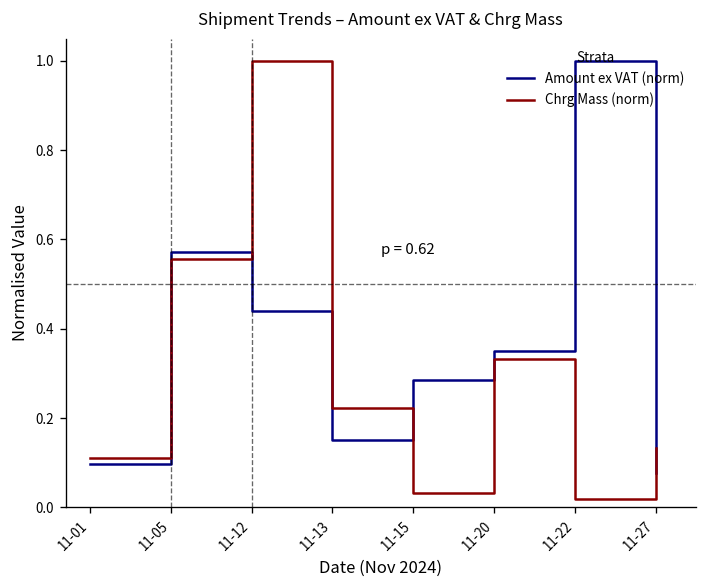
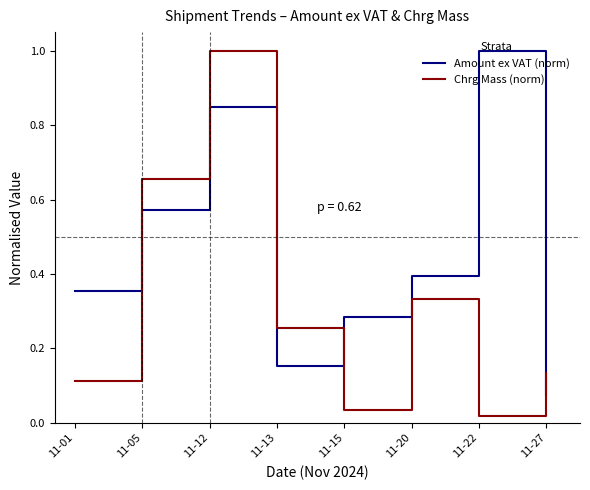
Amount ex VAT (norm), 11-01: 0.10 -> 0.36
Chrg Mass (norm), 11-05: 0.56 -> 0.66
Amount ex VAT (norm), 11-12: 0.44 -> 0.85
Chrg Mass (norm), 11-13: 0.22 -> 0.26
Amount ex VAT (norm), 11-20: 0.35 -> 0.40
